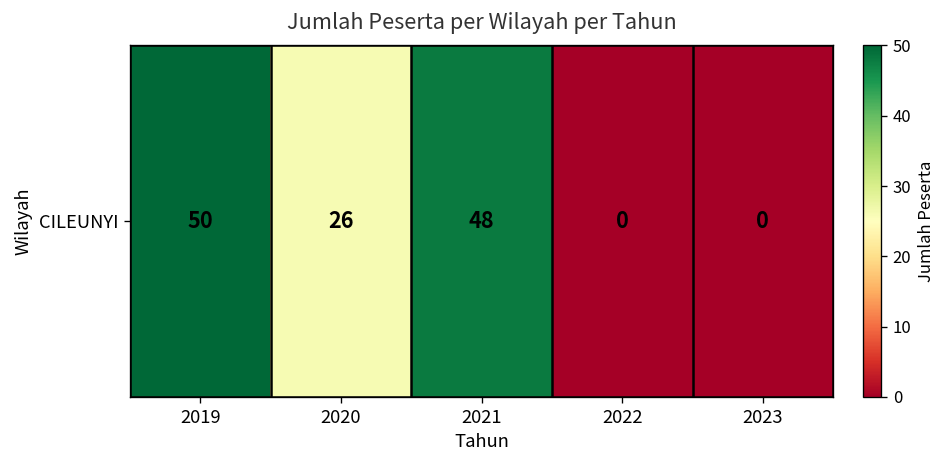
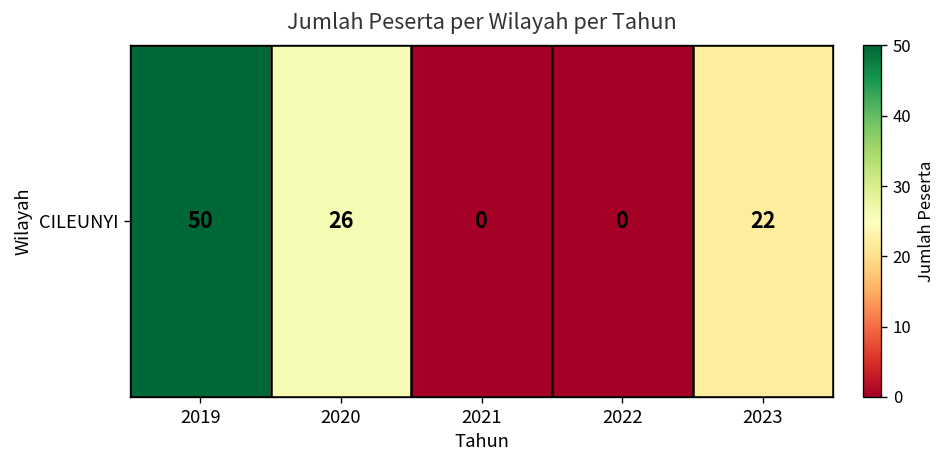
CILEUNYI, 2021: 48 -> 0
CILEUNYI, 2023: 0 -> 22
